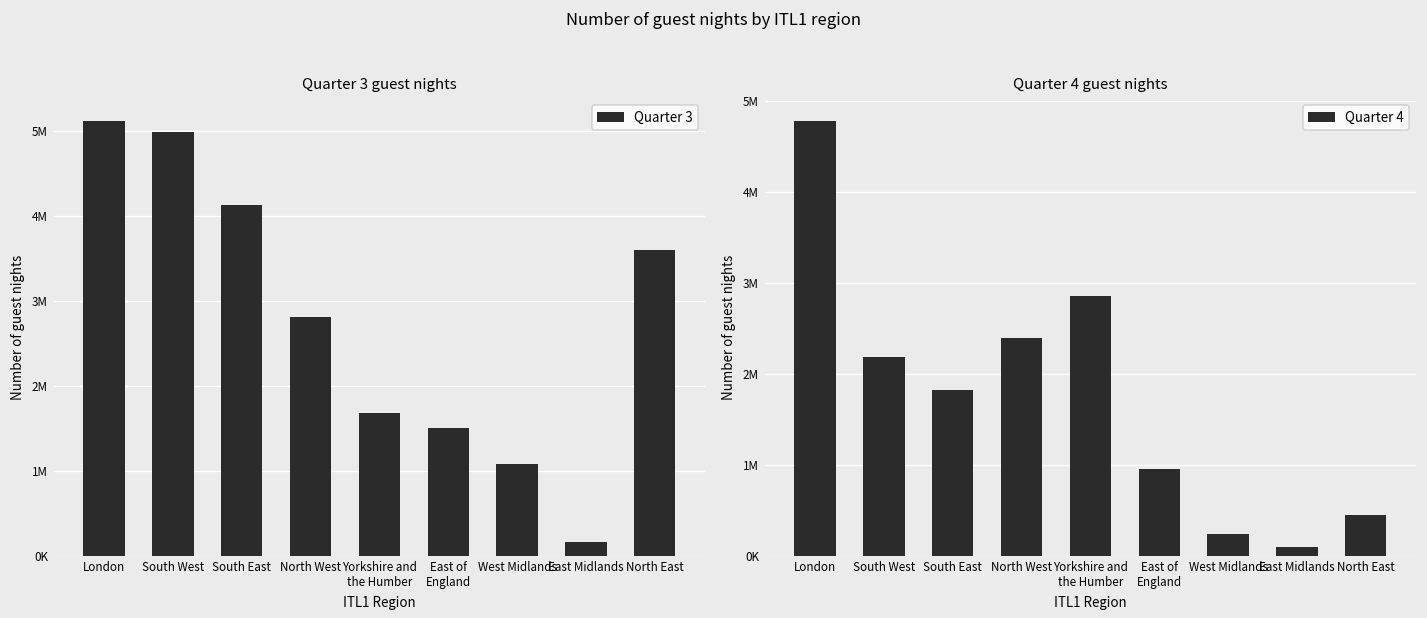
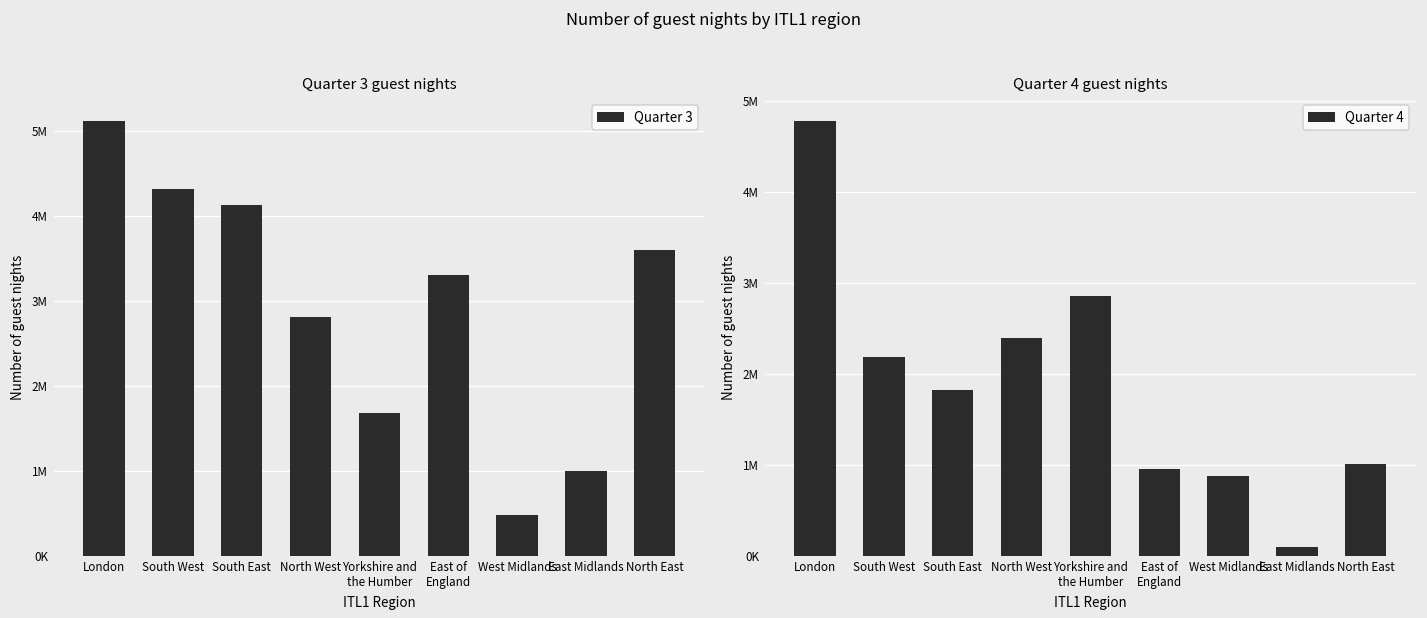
Quarter 3 guest nights, South West: 5000000 -> 4300000
Quarter 3 guest nights, East of England: 1500000 -> 3300000
Quarter 3 guest nights, West Midlands: 1100000 -> 500000
Quarter 3 guest nights, East Midlands: 200000 -> 1000000
Quarter 4 guest nights, West Midlands: 200000 -> 900000
Quarter 4 guest nights, North East: 400000 -> 1000000
